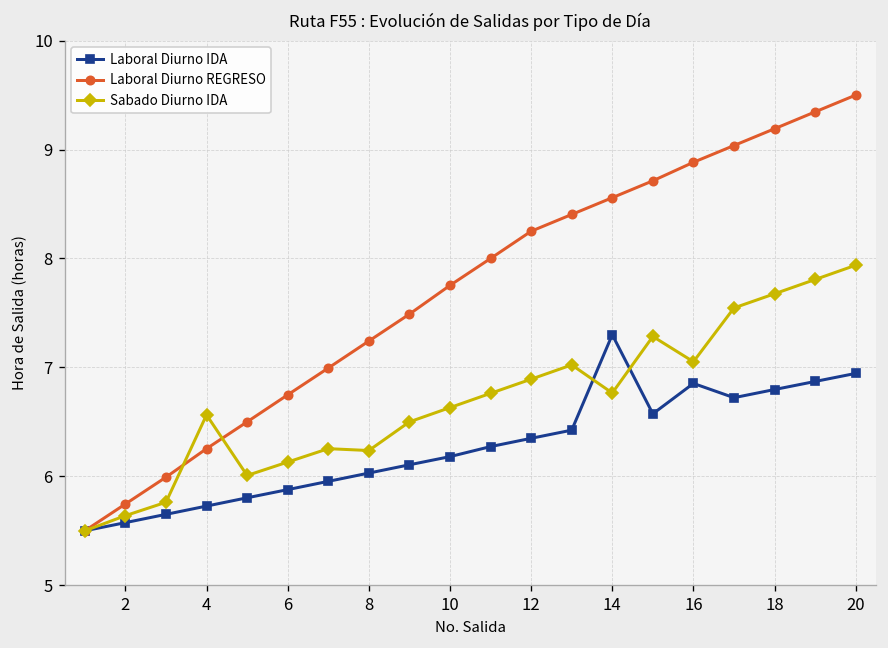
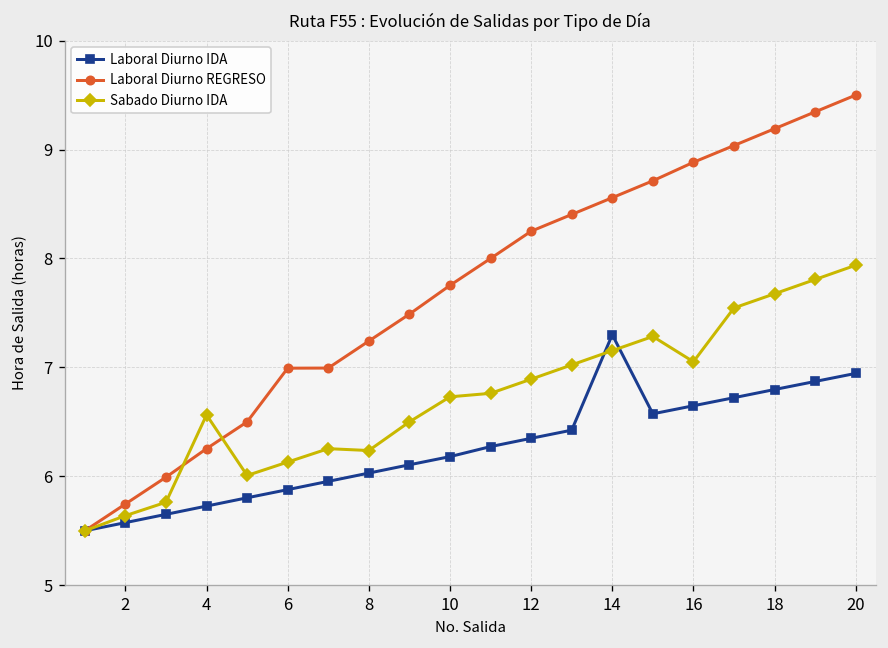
Laboral Diurno REGRESO, 6: 6.7 -> 7.0
Sabado Diurno IDA, 10: 6.6 -> 6.7
Sabado Diurno IDA, 14: 6.8 -> 7.2
Laboral Diurno IDA, 16: 6.9 -> 6.6
